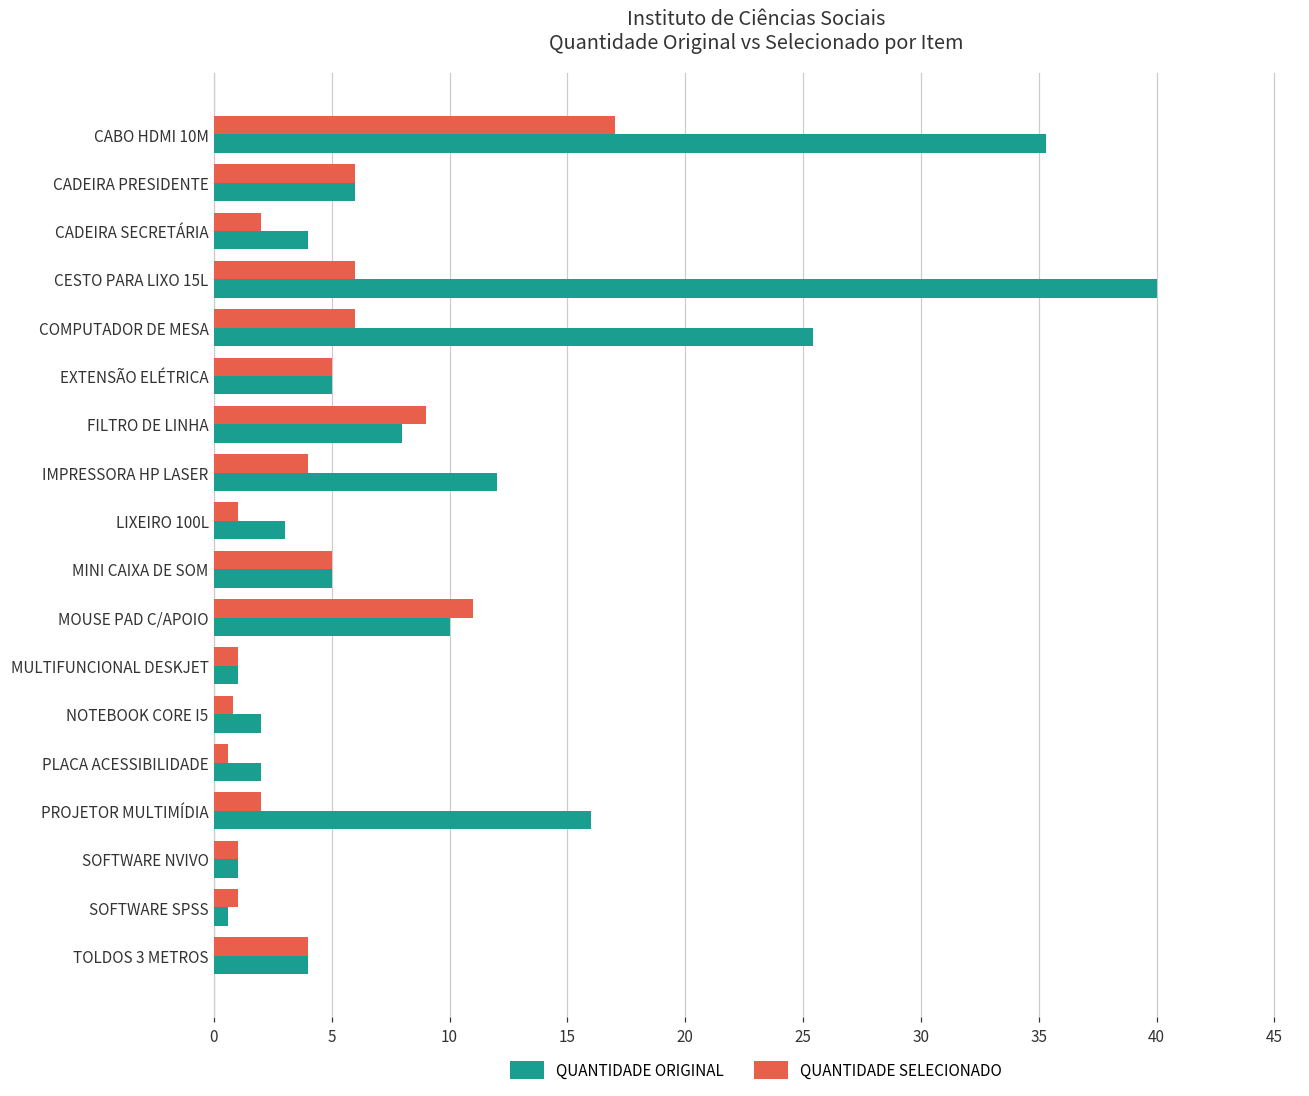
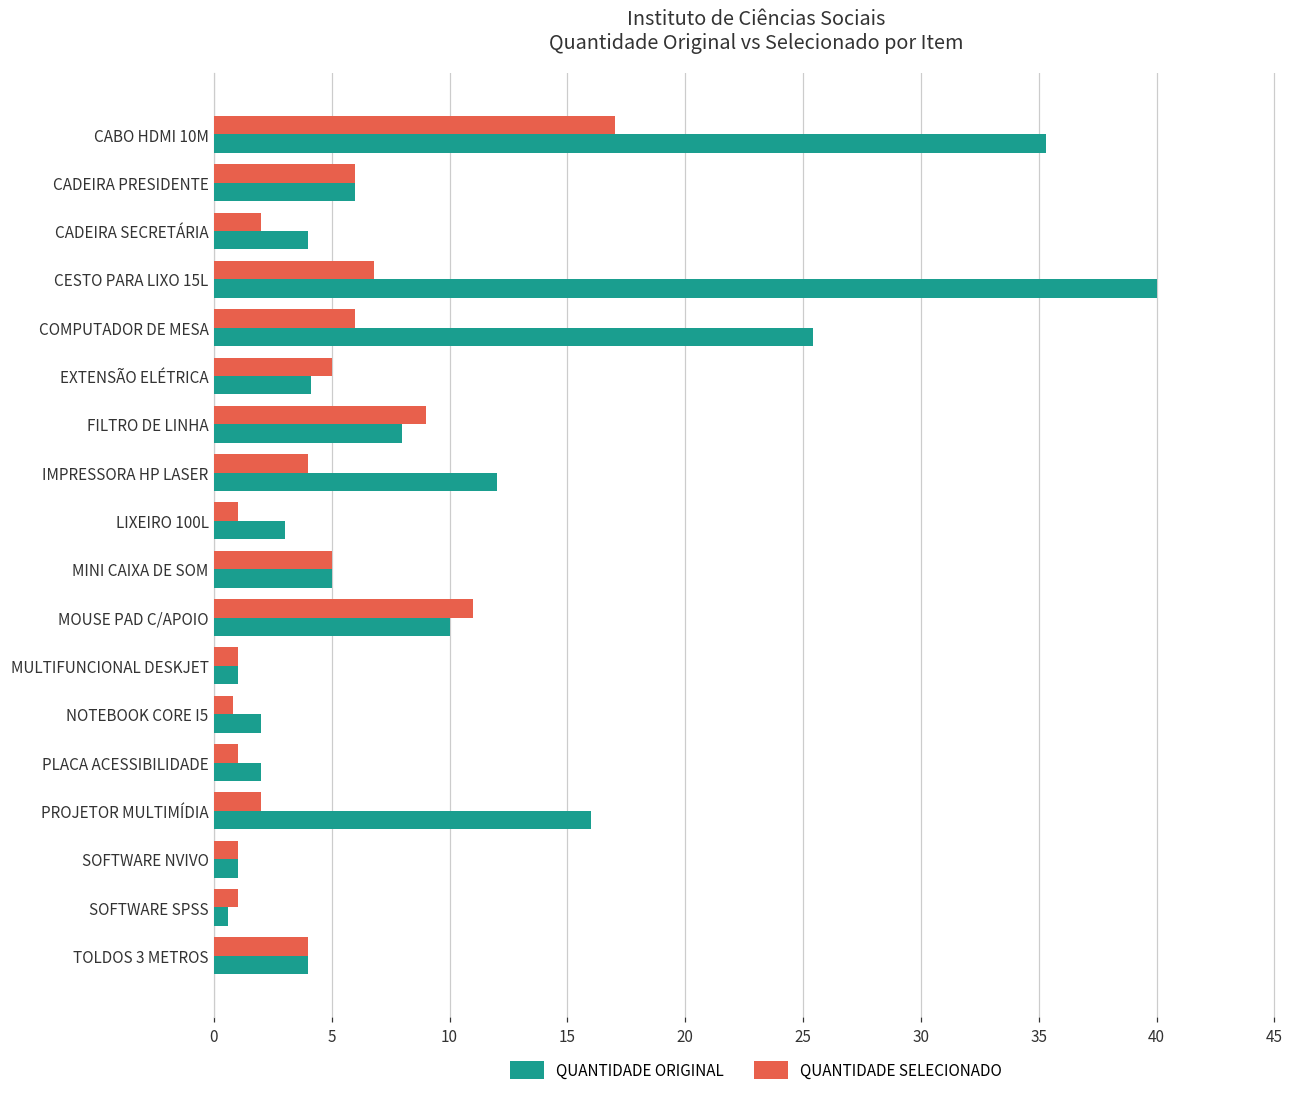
QUANTIDADE SELECIONADO, CESTO PARA LIXO 15L: 6.0 -> 6.8
QUANTIDADE ORIGINAL, EXTENSÃO ELÉTRICA: 5.0 -> 4.1
QUANTIDADE SELECIONADO, PLACA ACESSIBILIDADE: 0.6 -> 1.0
